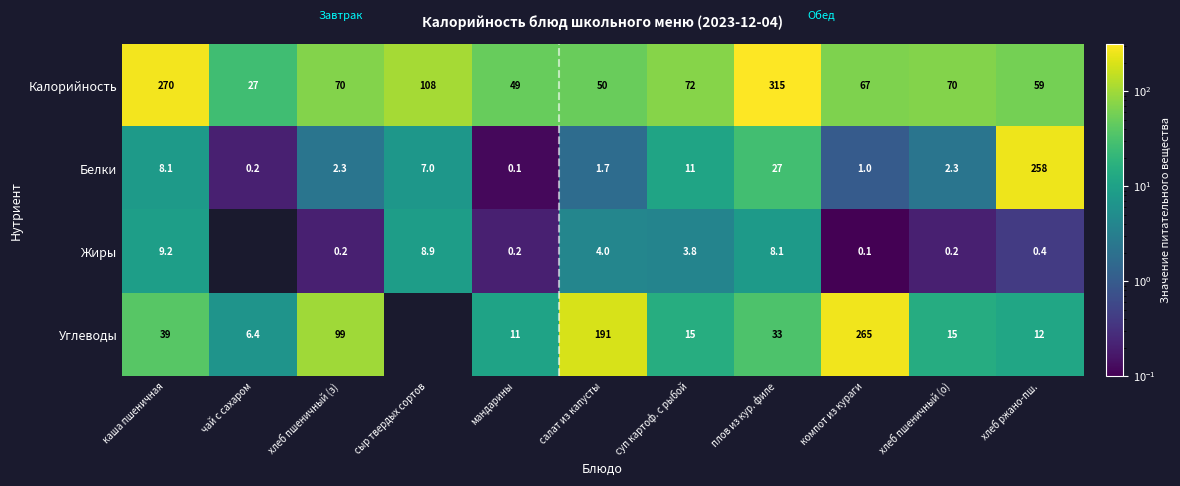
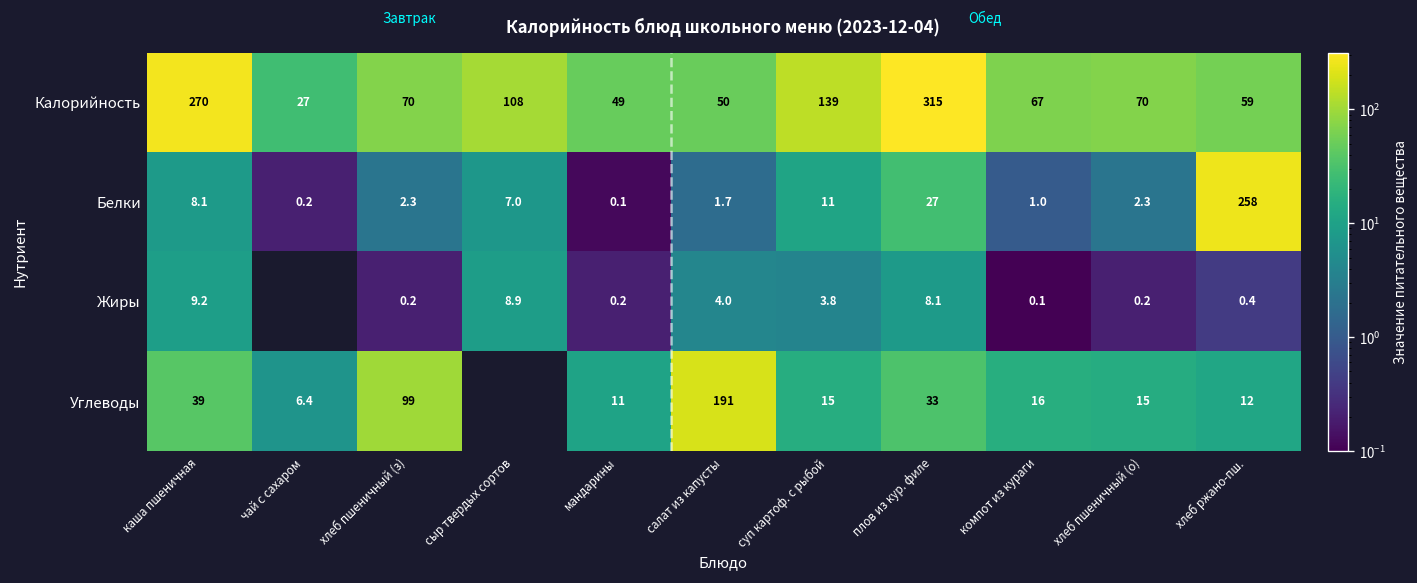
Калорийность, суп картоф. с рыбой: 72 -> 139
Углеводы, компот из кураги: 265 -> 16
